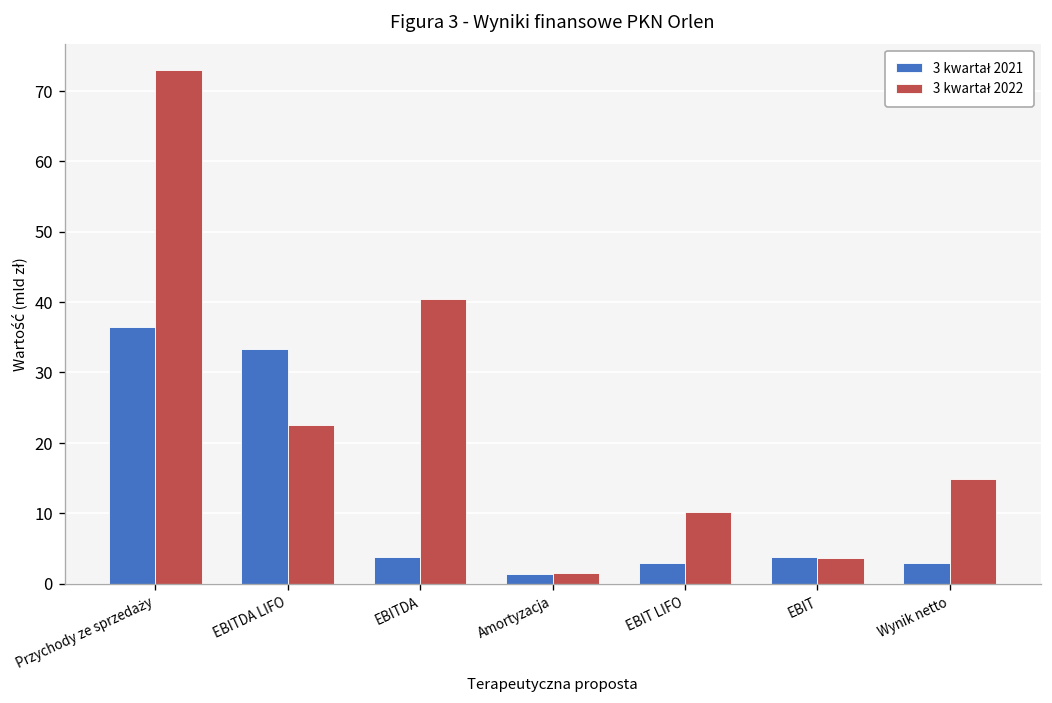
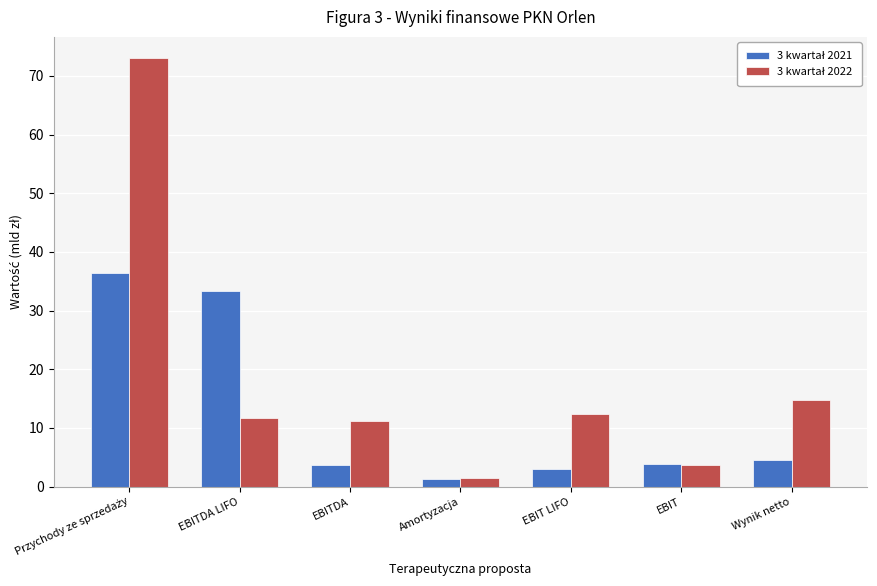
3 kwartał 2022, EBITDA LIFO: 23 -> 12
3 kwartał 2022, EBITDA: 40 -> 11
3 kwartał 2022, EBIT LIFO: 10 -> 12
3 kwartał 2021, Wynik netto: 3 -> 5
